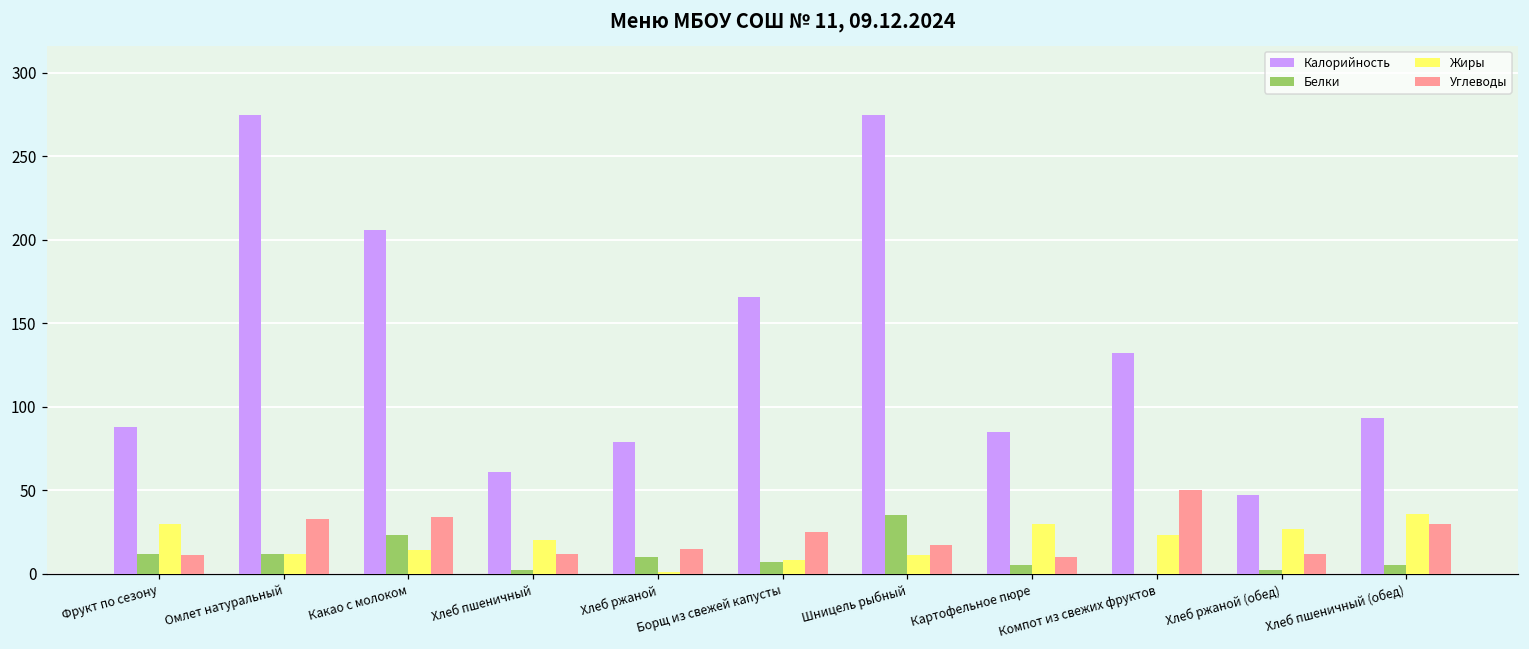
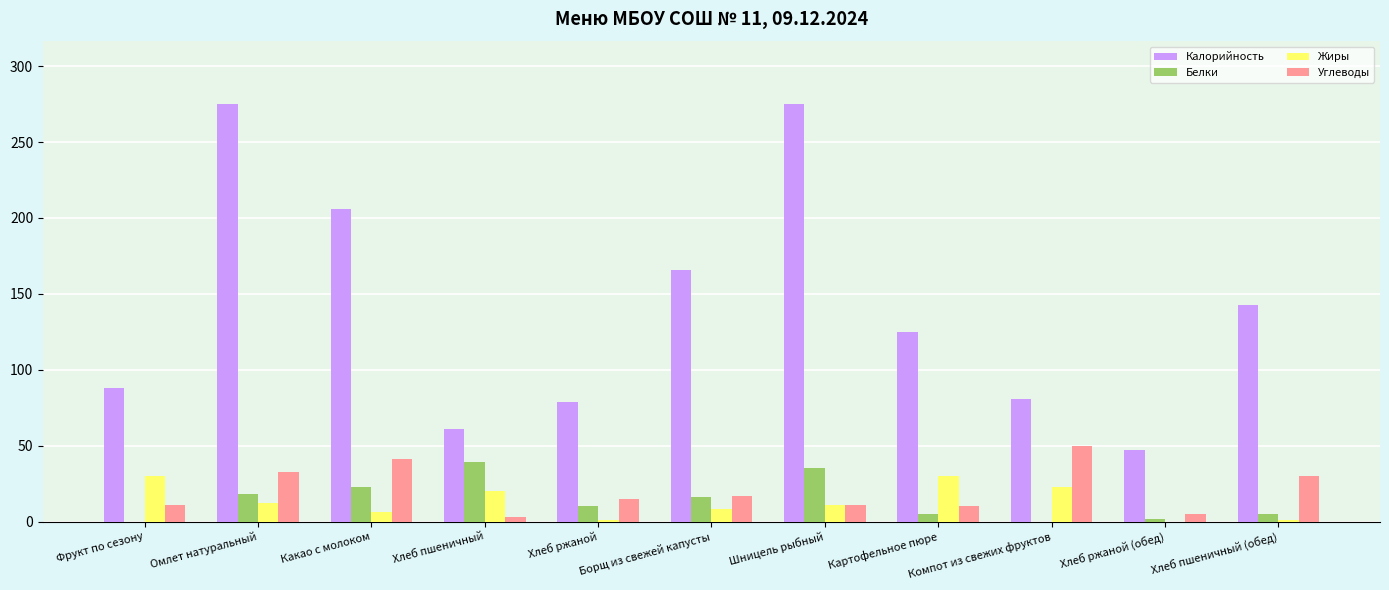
Белки, Фрукт по сезону: 12 -> 0
Белки, Омлет натуральный: 12 -> 18
Жиры, Какао с молоком: 14 -> 6
Углеводы, Какао с молоком: 34 -> 41
Белки, Хлеб пшеничный: 2 -> 39
Углеводы, Хлеб пшеничный: 12 -> 3
Белки, Борщ из свежей капусты: 7 -> 16
Углеводы, Борщ из свежей капусты: 25 -> 17
Углеводы, Шницель рыбный: 17 -> 11
Калорийность, Картофельное пюре: 85 -> 125
Калорийность, Компот из свежих фруктов: 132 -> 81
Жиры, Хлеб ржаной (обед): 27 -> 0
Углеводы, Хлеб ржаной (обед): 12 -> 5
Калорийность, Хлеб пшеничный (обед): 93 -> 143
Жиры, Хлеб пшеничный (обед): 36 -> 1
